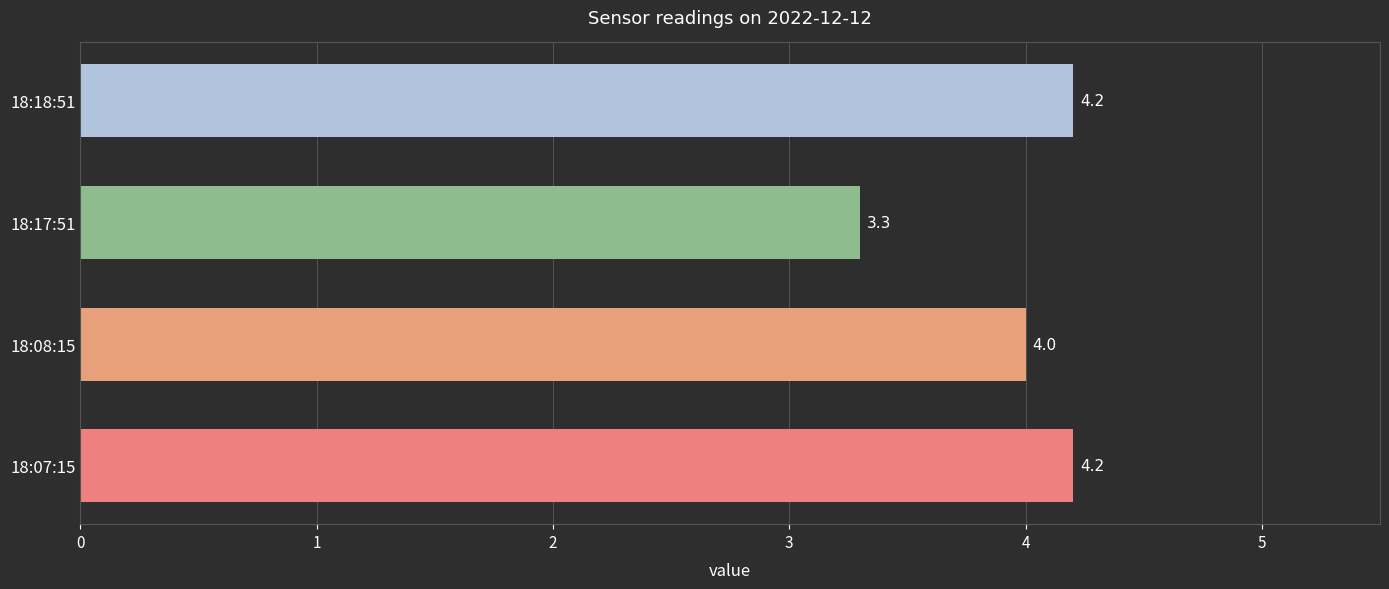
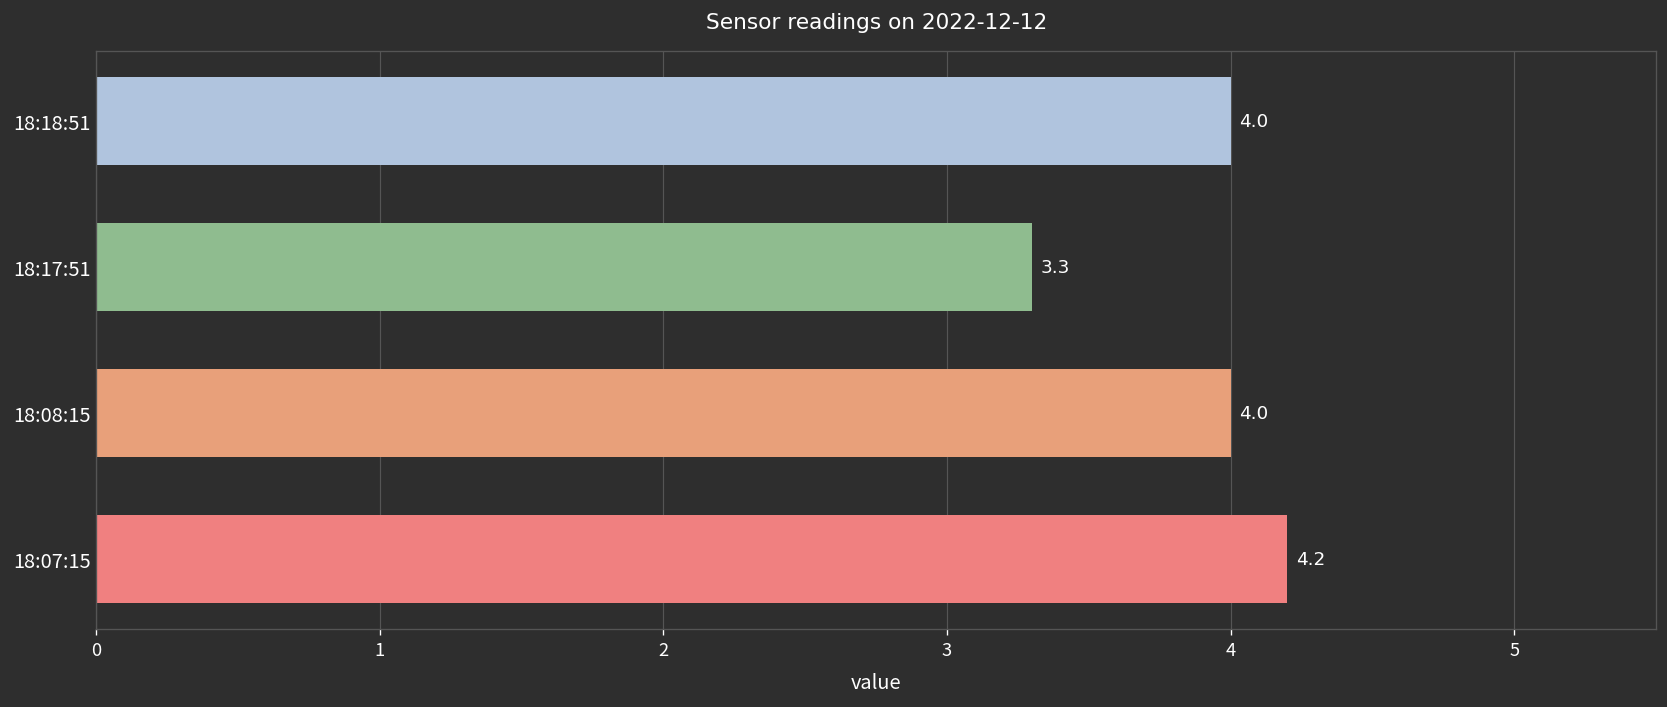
18:18:51: 4.2 -> 4.0
